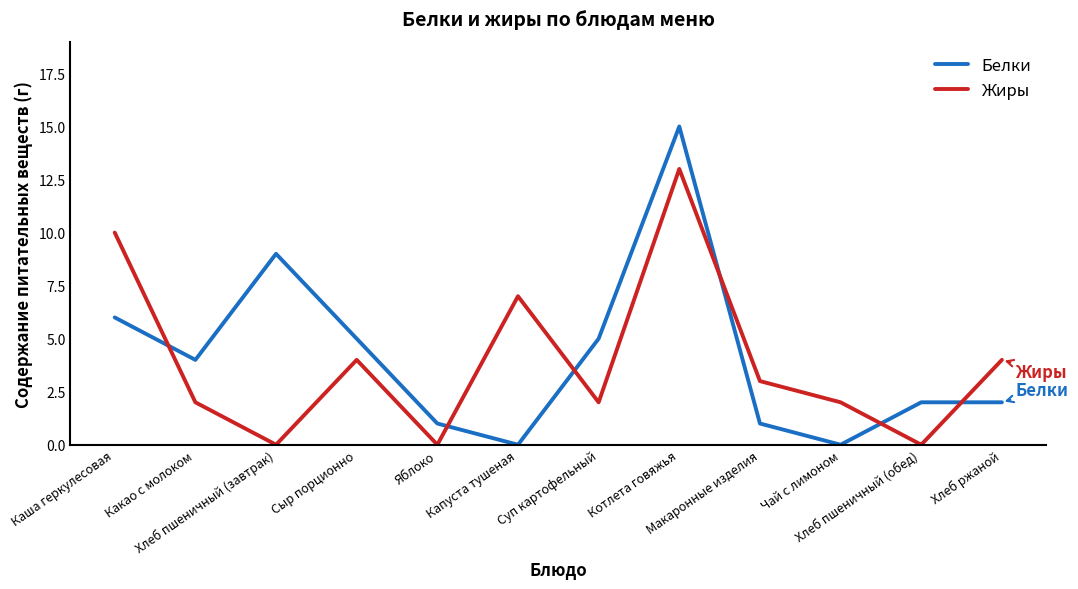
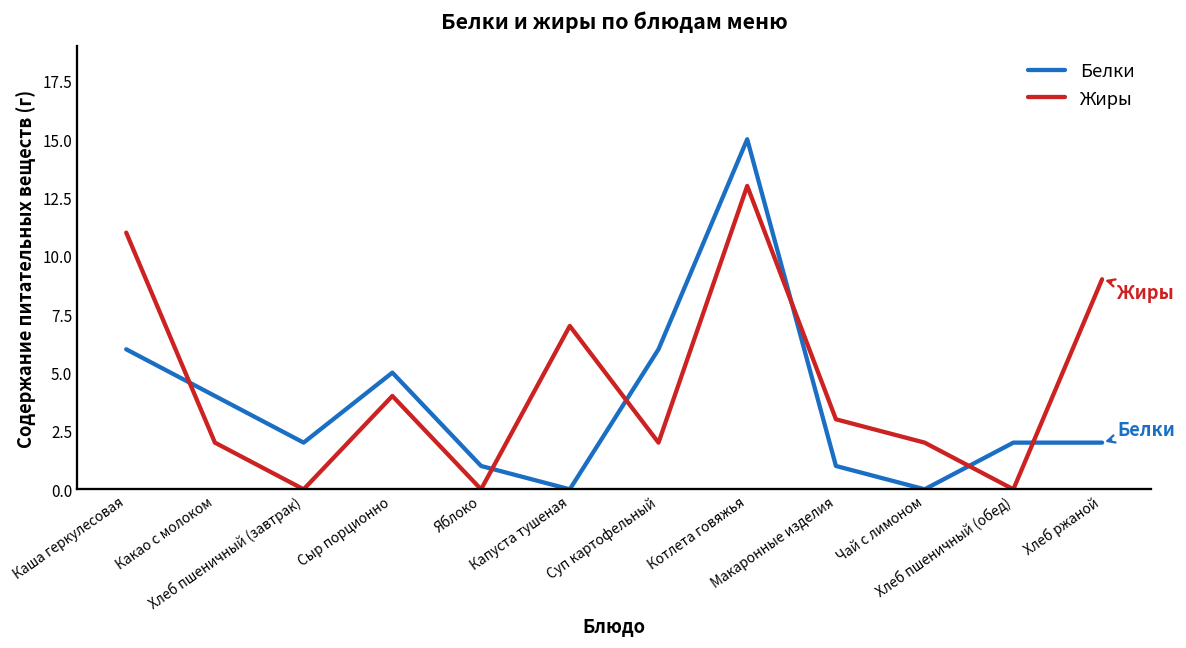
Жиры, Каша геркулесовая: 10 -> 11
Белки, Хлеб пшеничный (завтрак): 9 -> 2
Белки, Суп картофельный: 5 -> 6
Жиры, Хлеб ржаной: 4 -> 9
